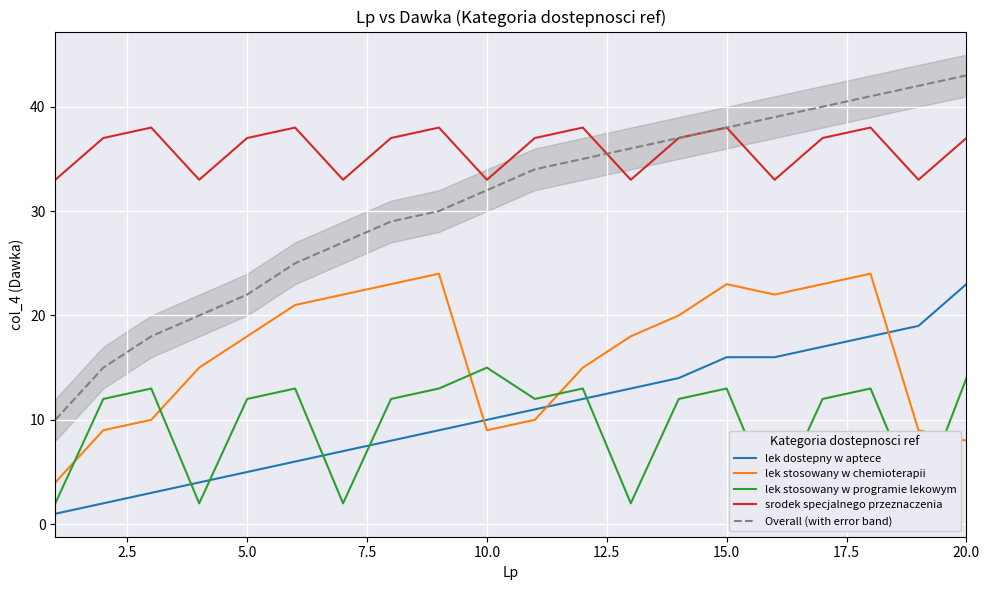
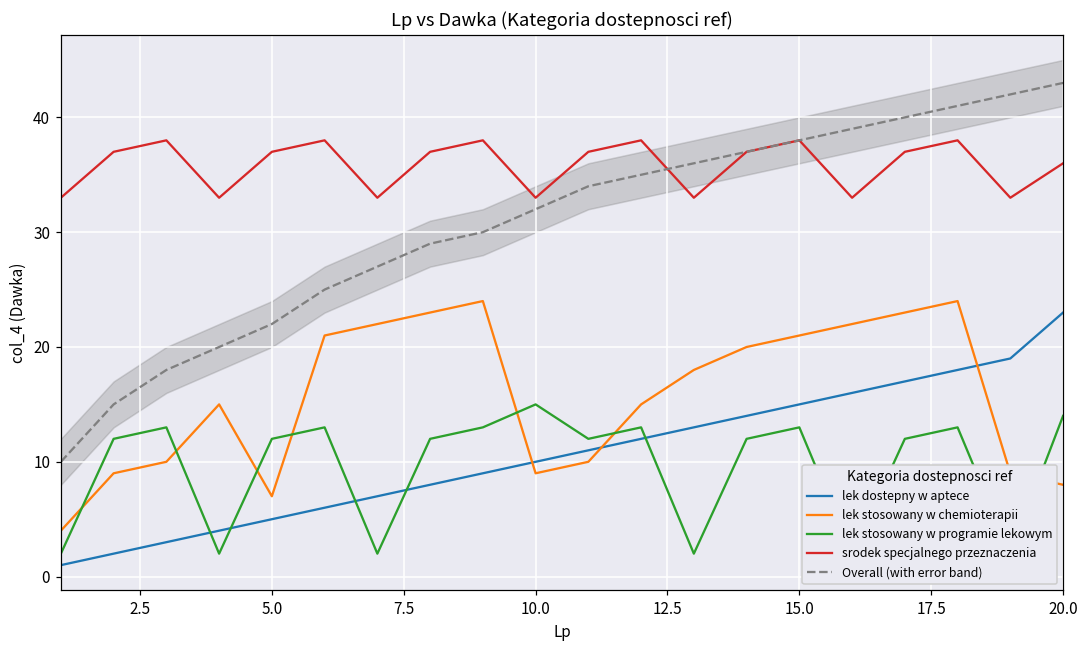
lek stosowany w chemioterapii, 5.0: 18 -> 7
lek dostepny w aptece, 15.0: 16 -> 15
lek stosowany w chemioterapii, 15.0: 23 -> 21
srodek specjalnego przeznaczenia, 20.0: 37 -> 36
